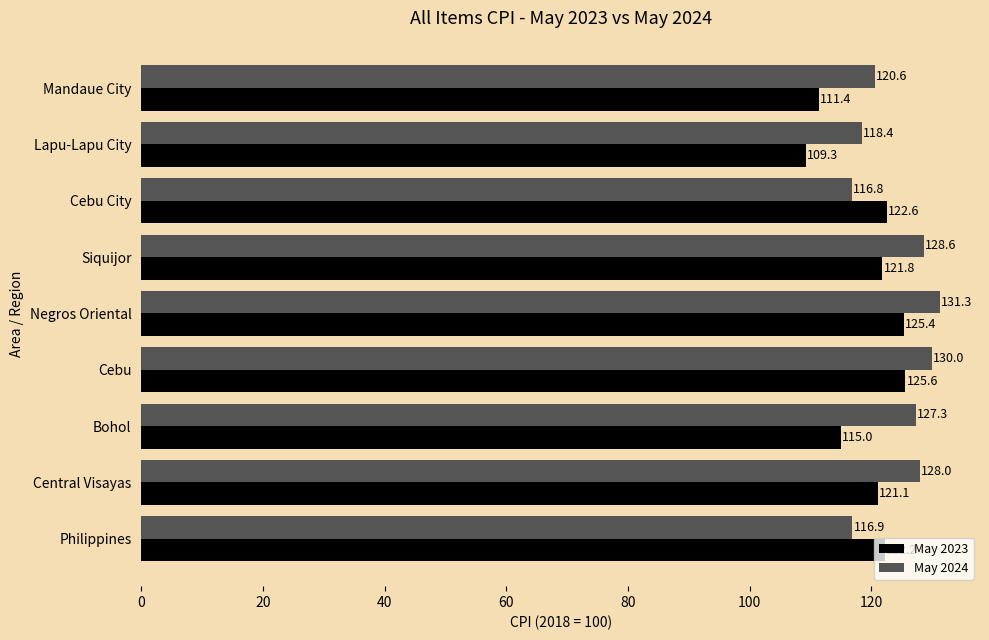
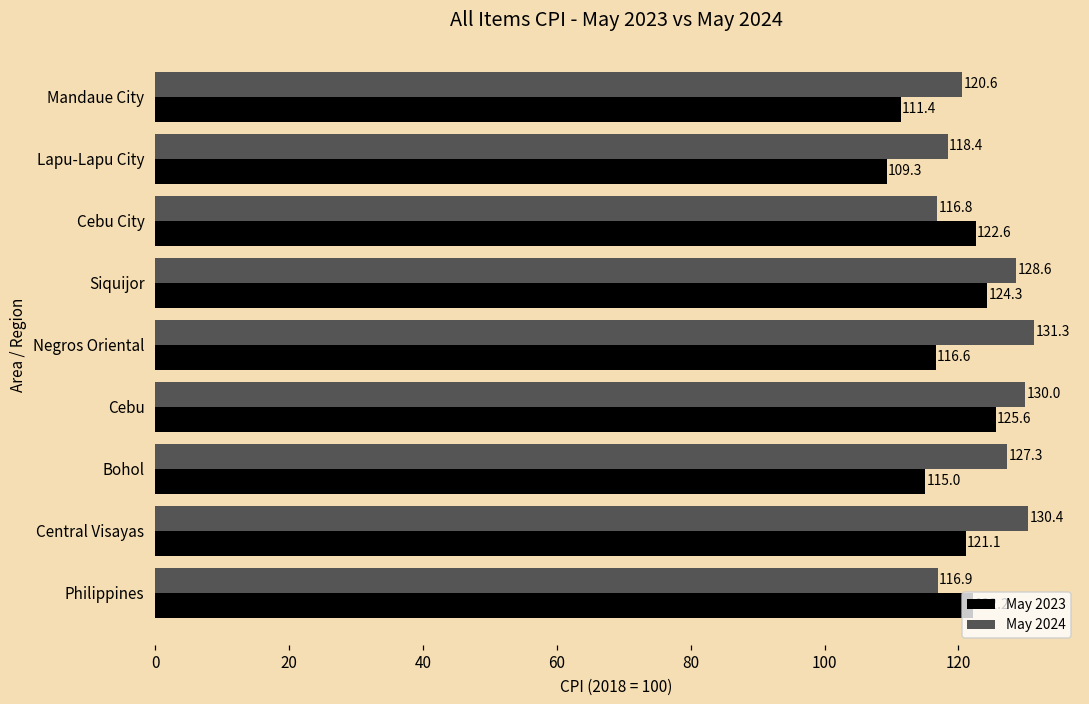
May 2023, Siquijor: 121.8 -> 124.3
May 2023, Negros Oriental: 125.4 -> 116.6
May 2024, Central Visayas: 128.0 -> 130.4
